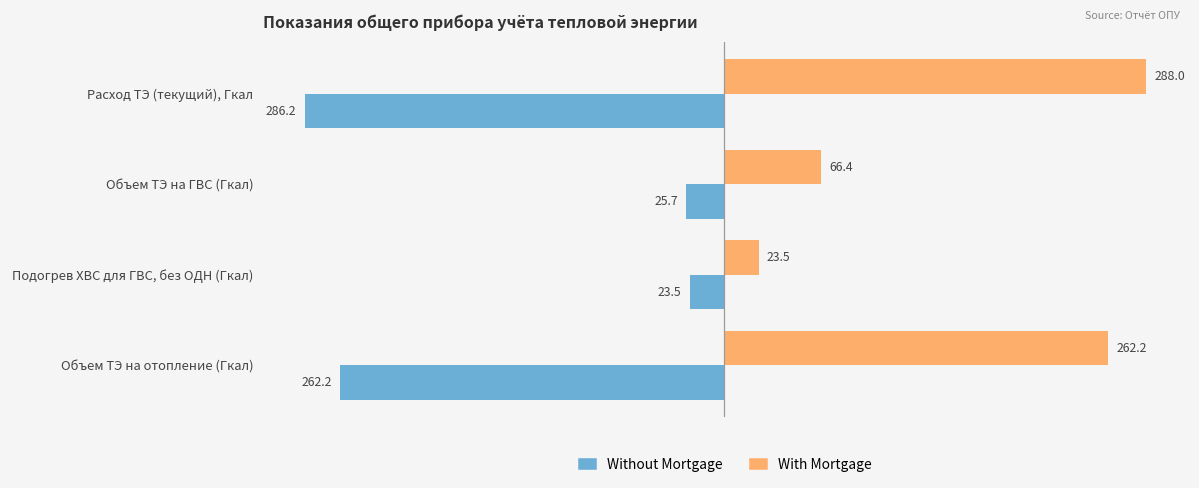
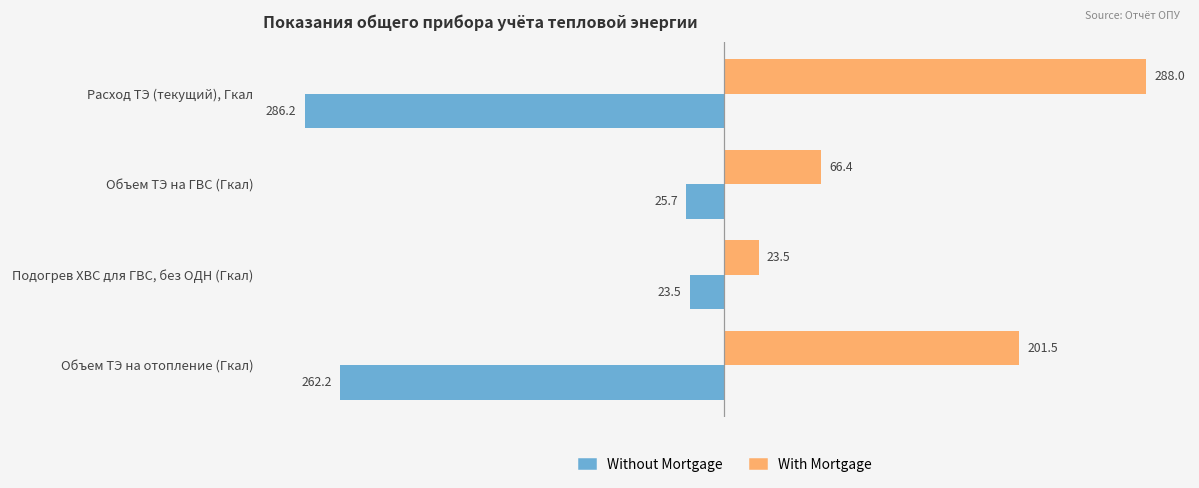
With Mortgage, Объем ТЭ на отопление (Гкал): 262.2 -> 201.5
